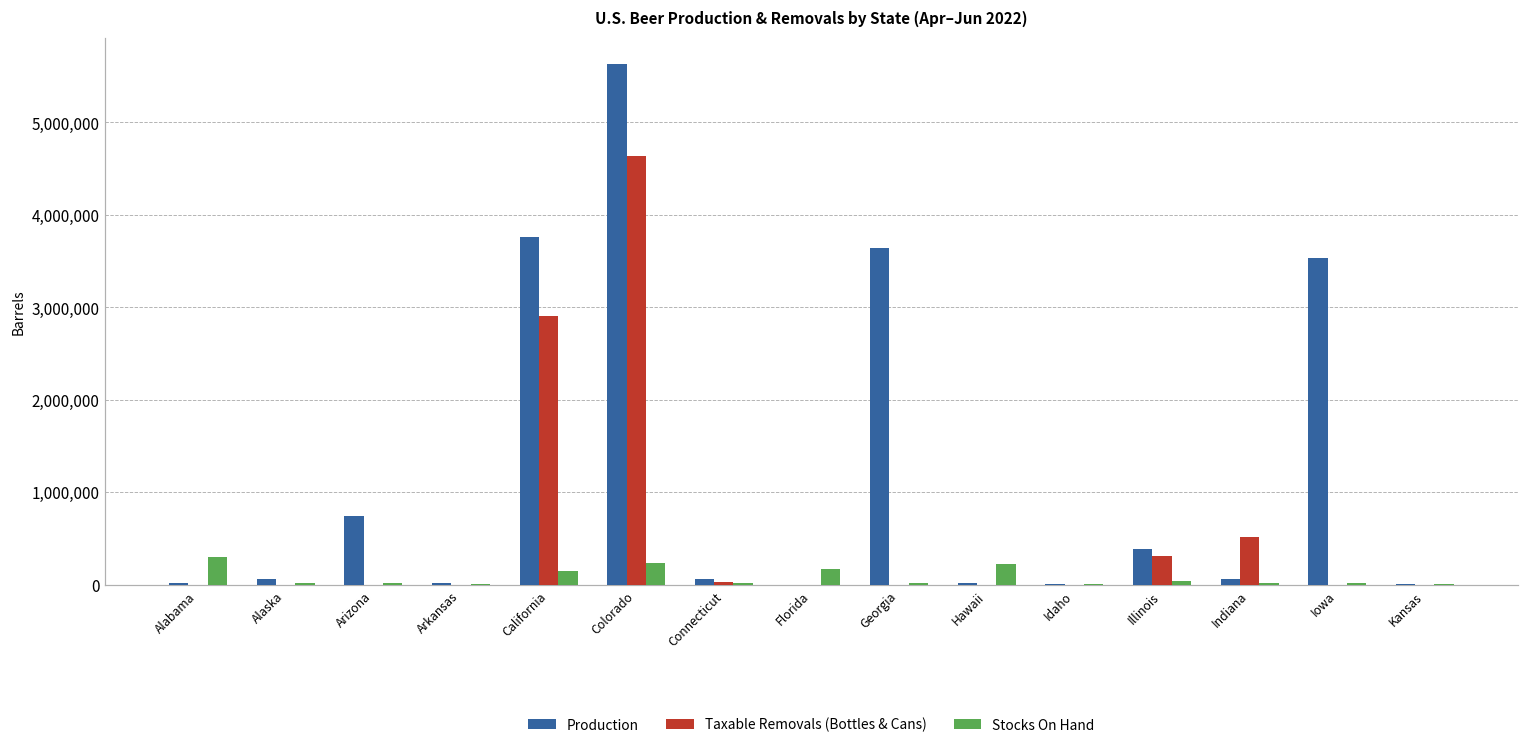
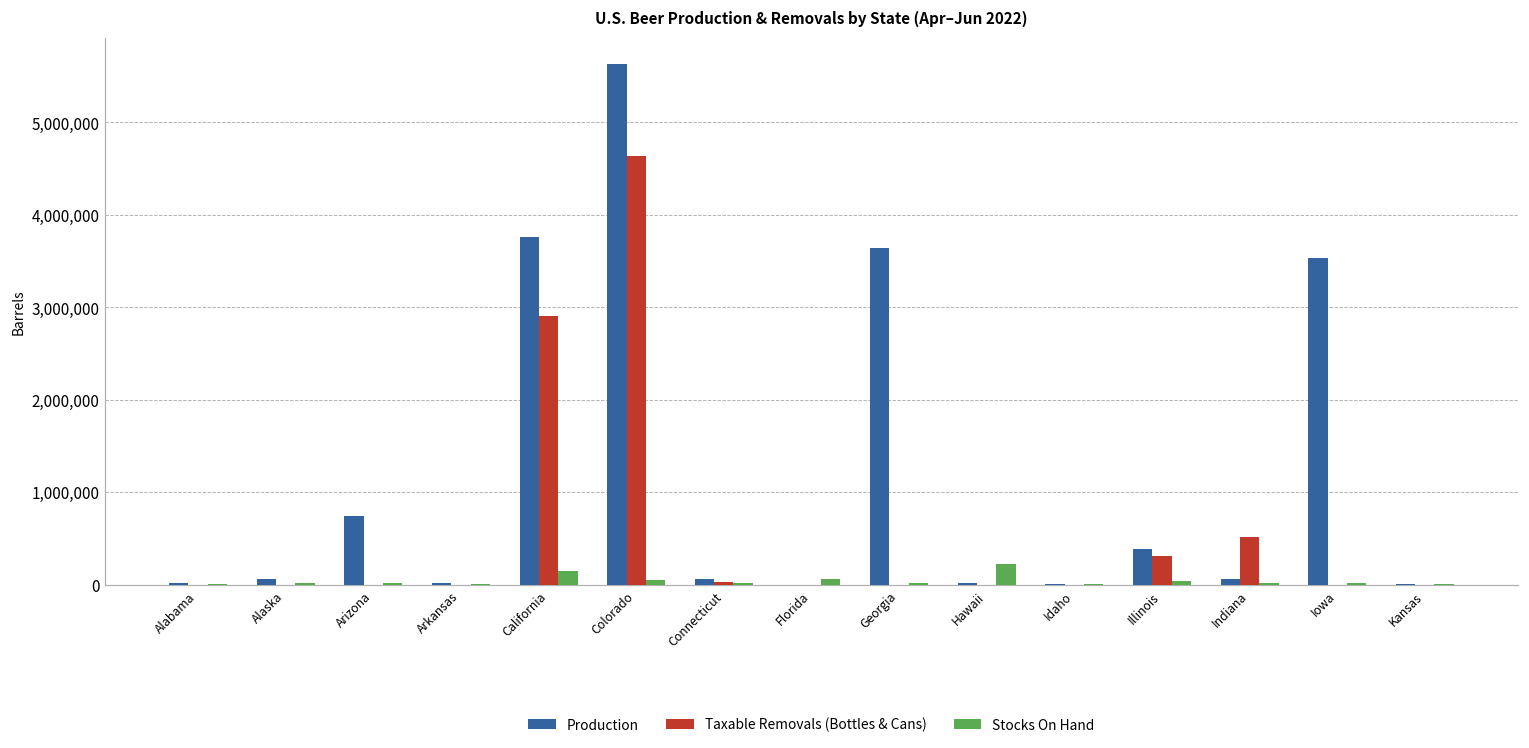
Stocks On Hand, Alabama: 300,000 -> 0
Stocks On Hand, Colorado: 200,000 -> 0
Stocks On Hand, Florida: 200,000 -> 100,000
